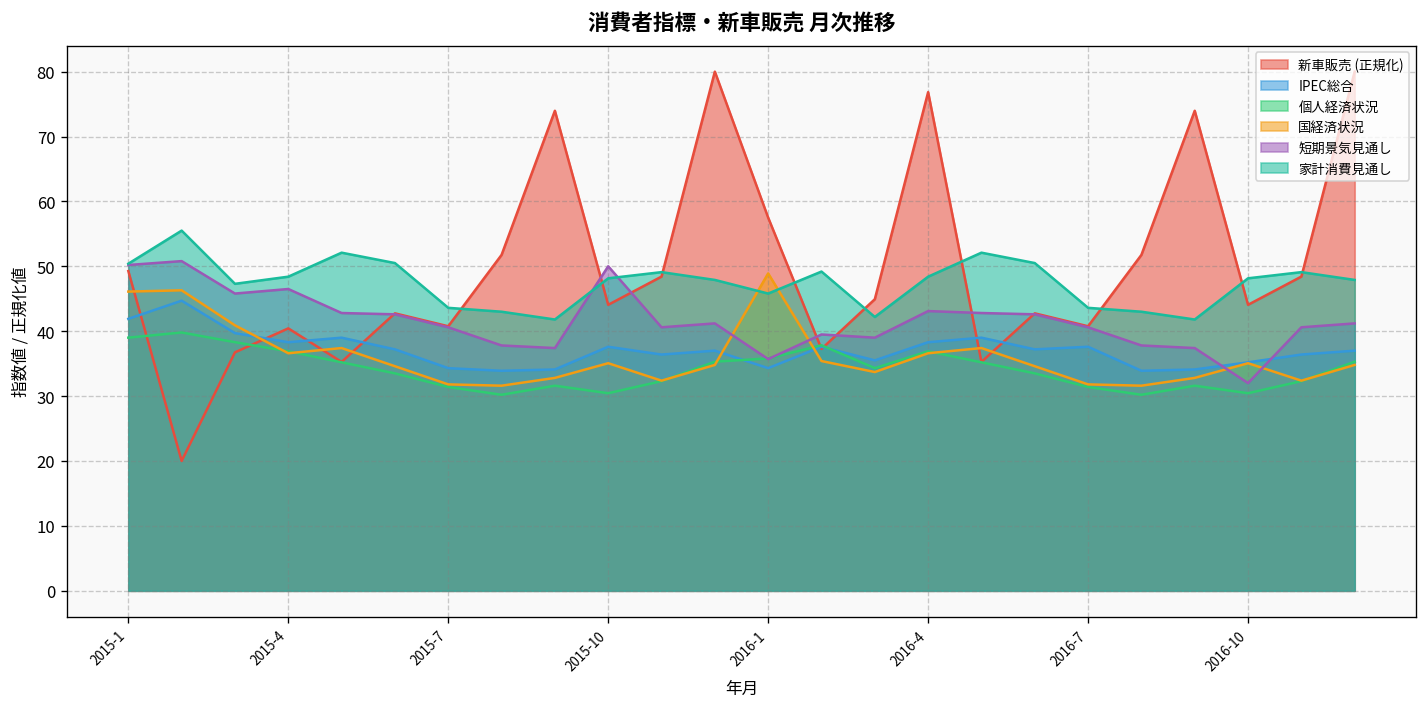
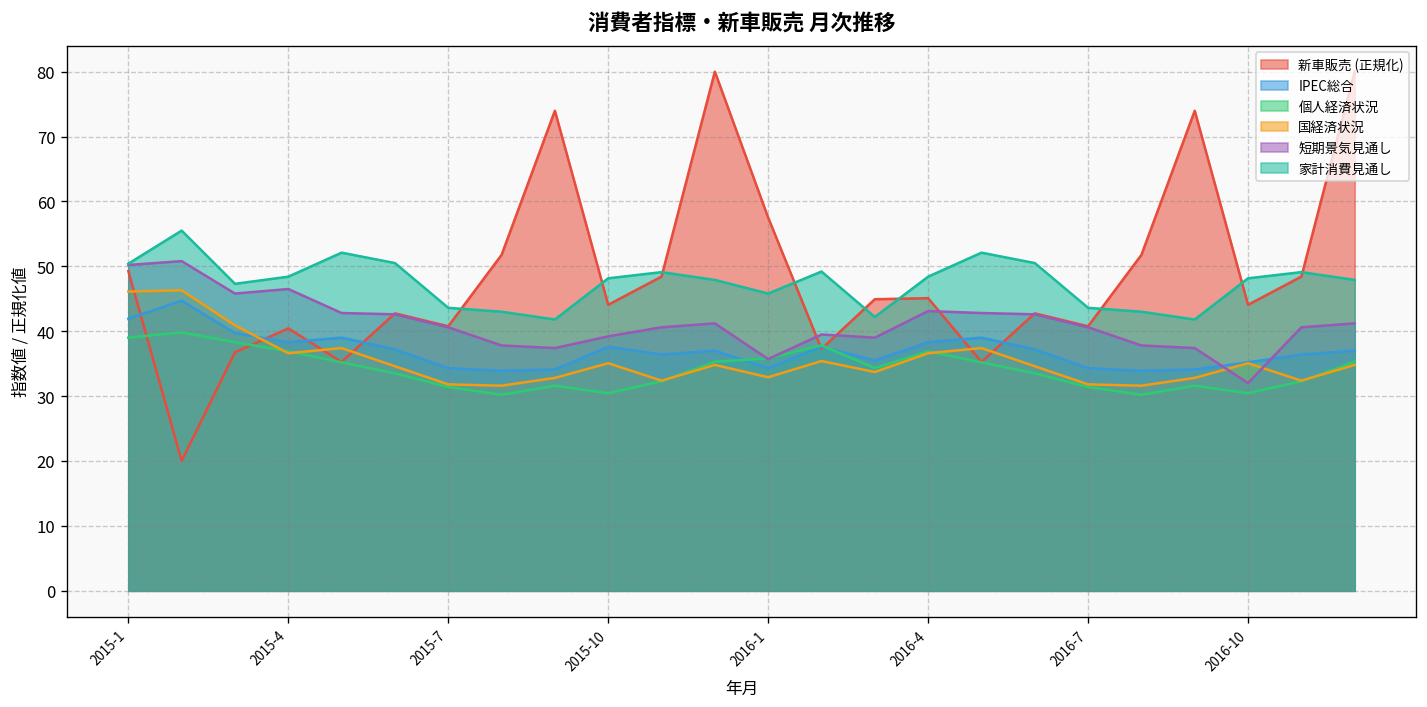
短期景気見通し, 2015-10: 50 -> 39
国経済状況, 2016-1: 49 -> 33
新車販売 (正規化), 2016-4: 77 -> 45
IPEC総合, 2016-7: 38 -> 34
